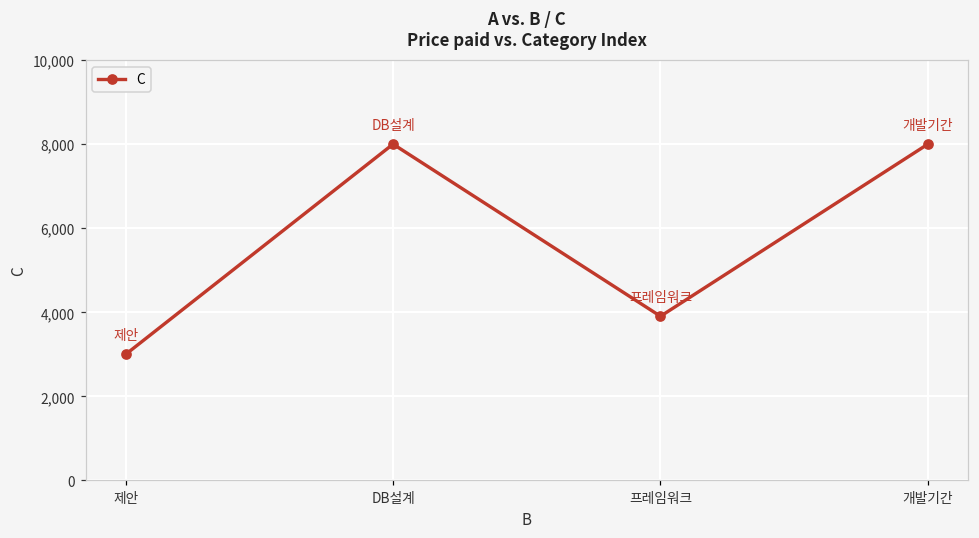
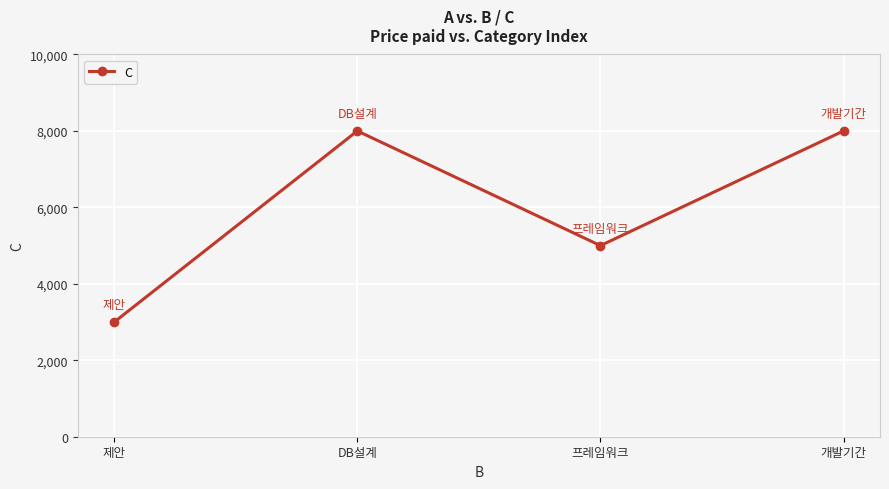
프레임워크: 3,900 -> 5,000
